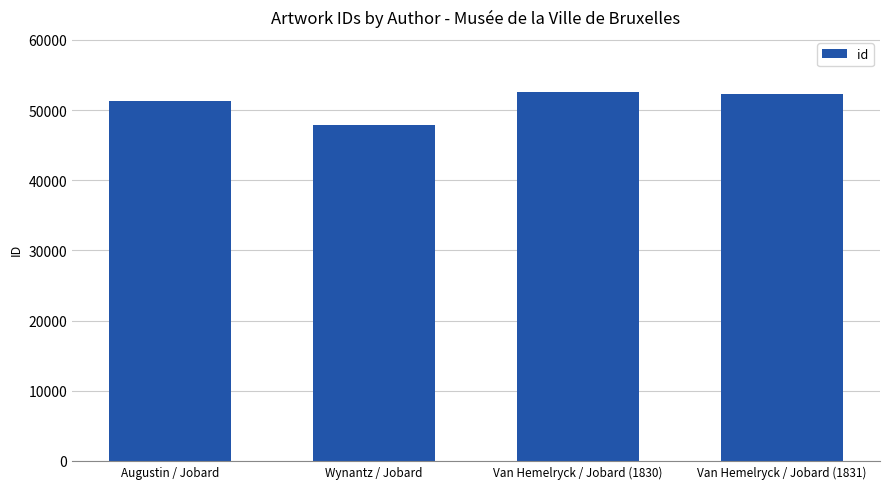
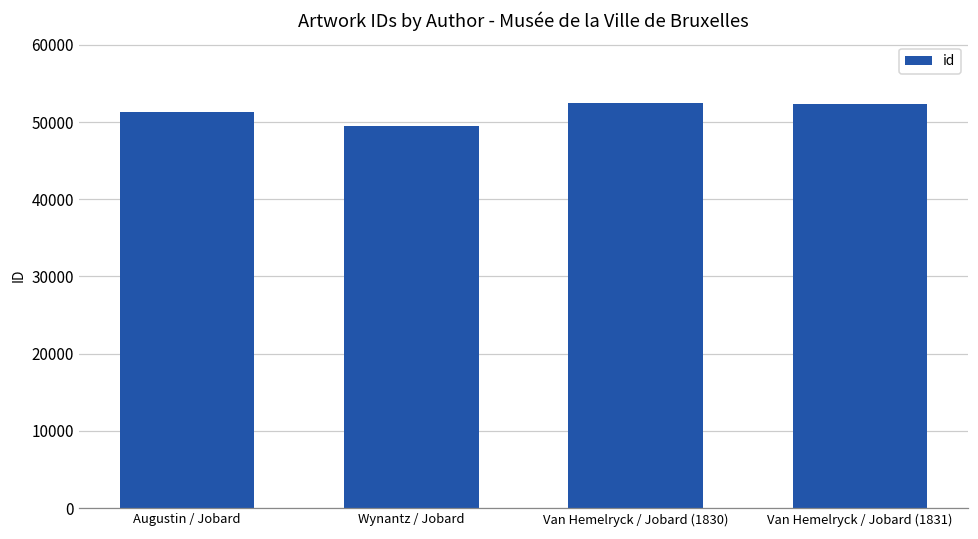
Wynantz / Jobard: 48000 -> 50000
